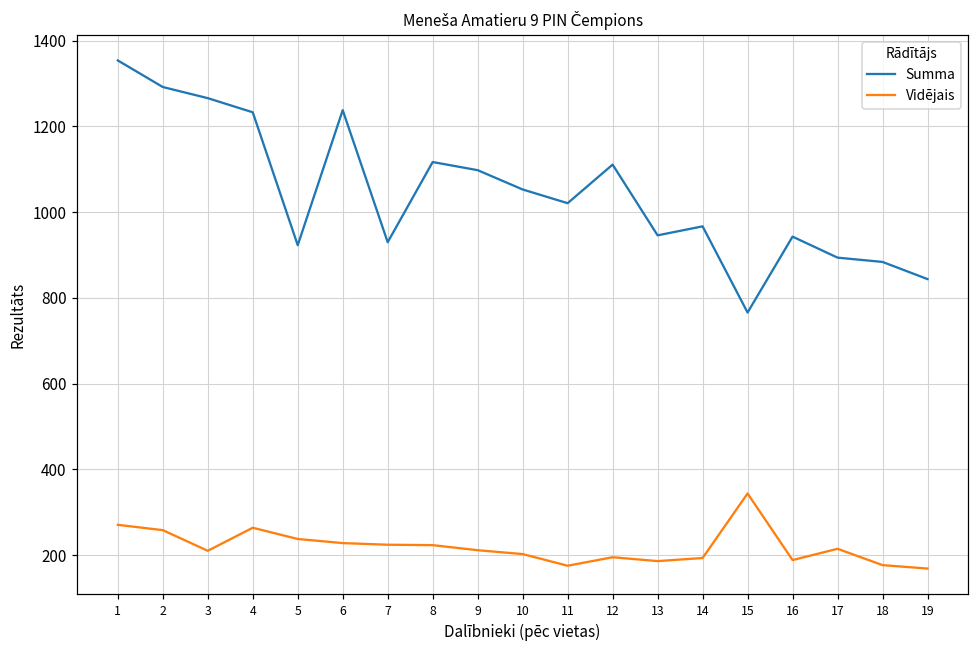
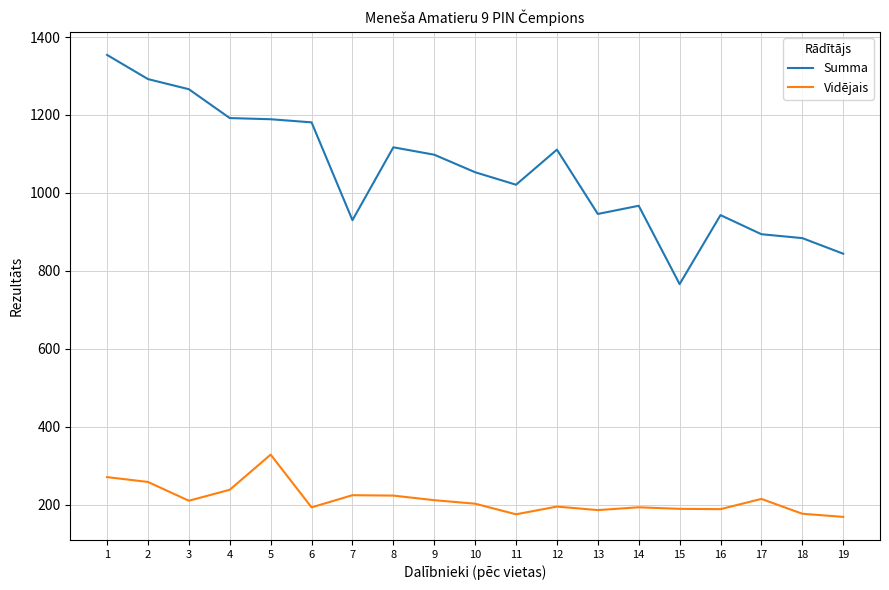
Summa, 4: 1230 -> 1190
Vidējais, 4: 260 -> 240
Summa, 5: 920 -> 1190
Vidējais, 5: 240 -> 330
Summa, 6: 1240 -> 1180
Vidējais, 6: 230 -> 190
Vidējais, 15: 340 -> 190
